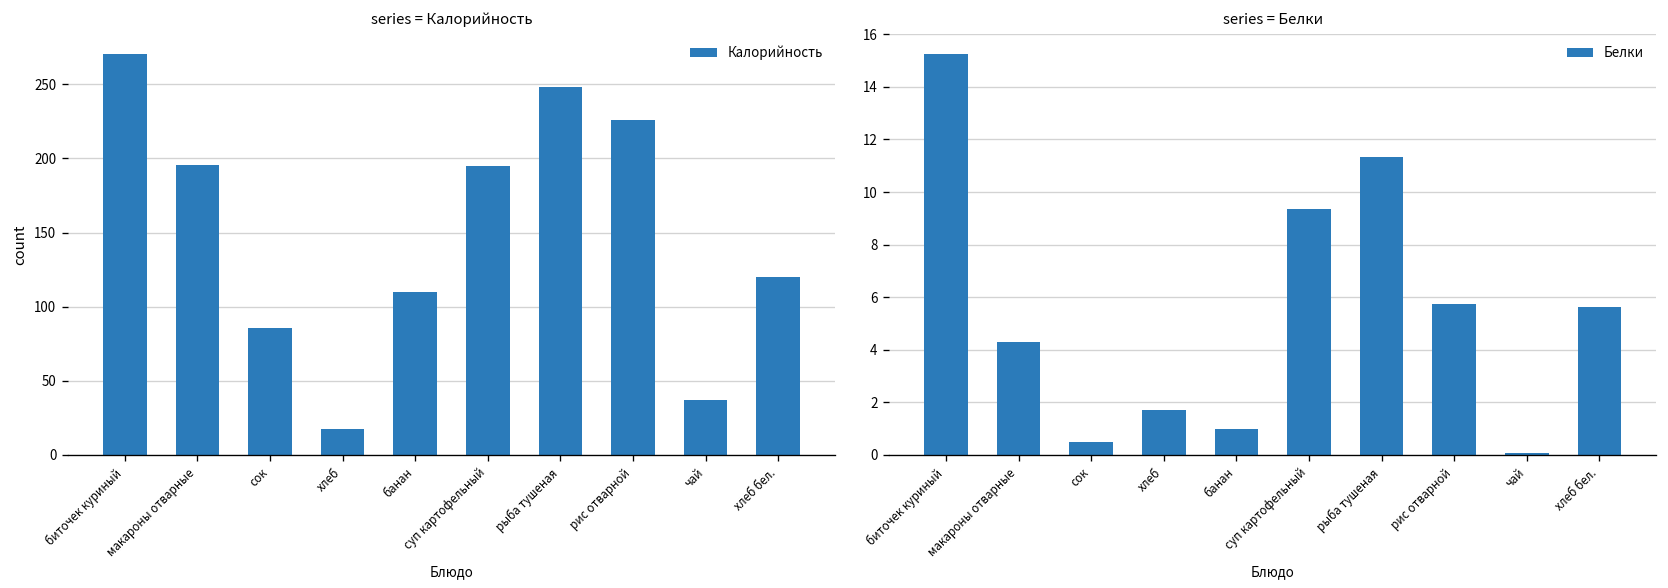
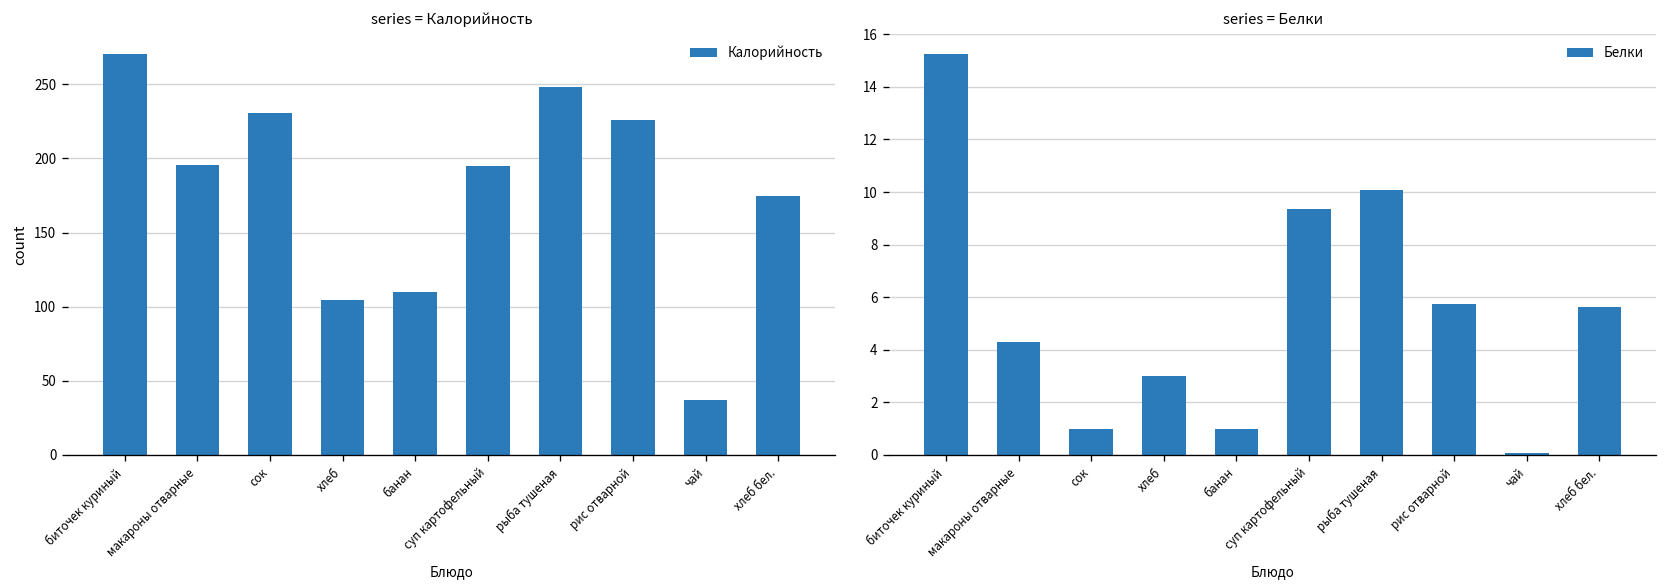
series = Калорийность, сок: 85 -> 231
series = Калорийность, хлеб: 17 -> 105
series = Калорийность, хлеб бел.: 120 -> 174
series = Белки, сок: 0.5 -> 1.0
series = Белки, хлеб: 1.7 -> 3.0
series = Белки, рыба тушеная: 11.3 -> 10.1
